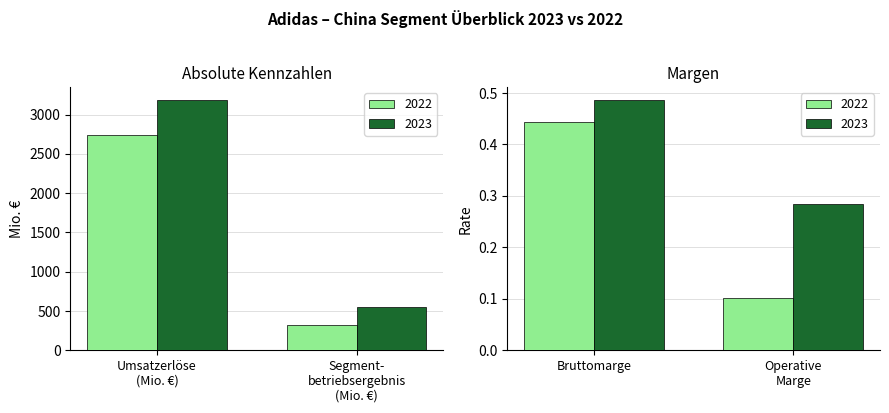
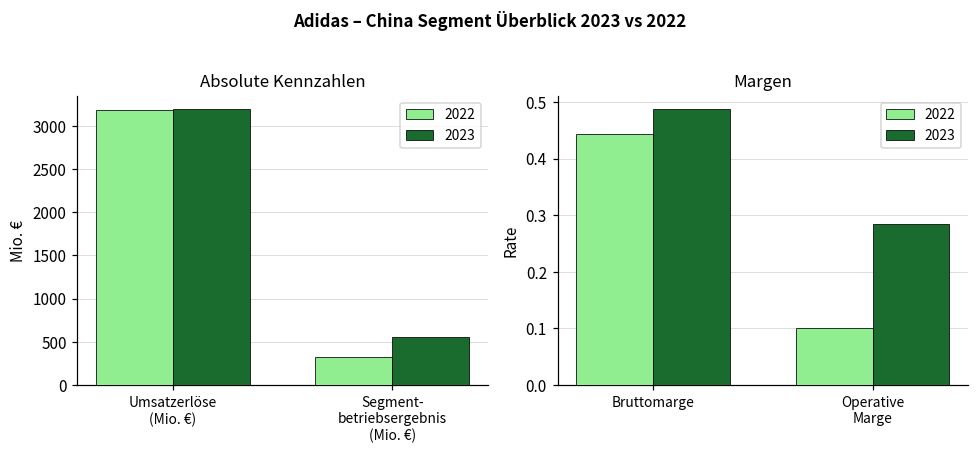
Absolute Kennzahlen, 2022, Umsatzerlöse (Mio. €): 2700 -> 3200
